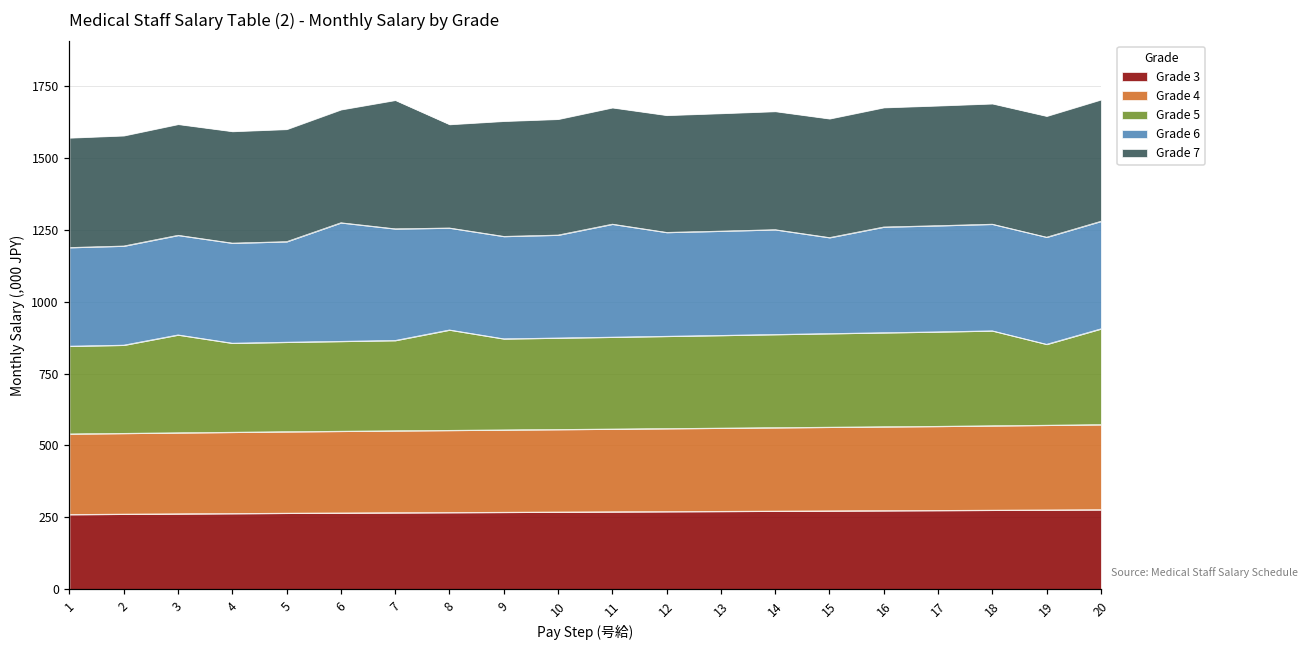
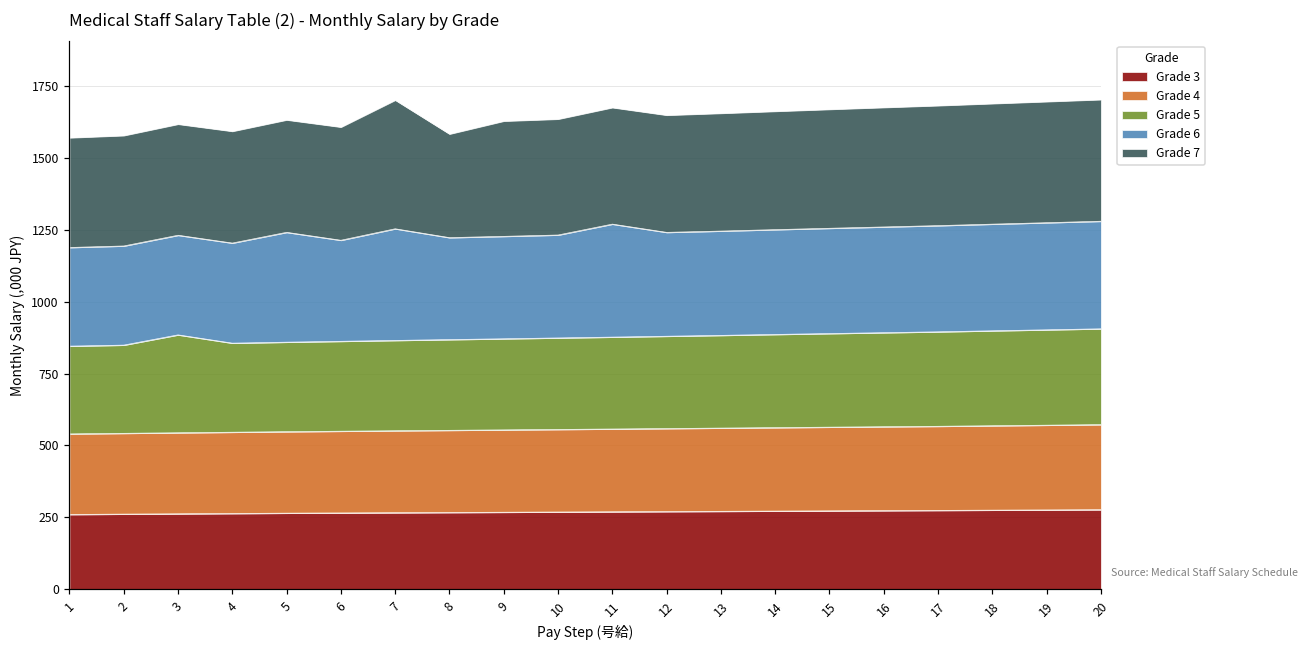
Grade 6, 5: 350 -> 380
Grade 6, 6: 410 -> 350
Grade 5, 8: 350 -> 320
Grade 6, 15: 330 -> 370
Grade 5, 19: 280 -> 330
